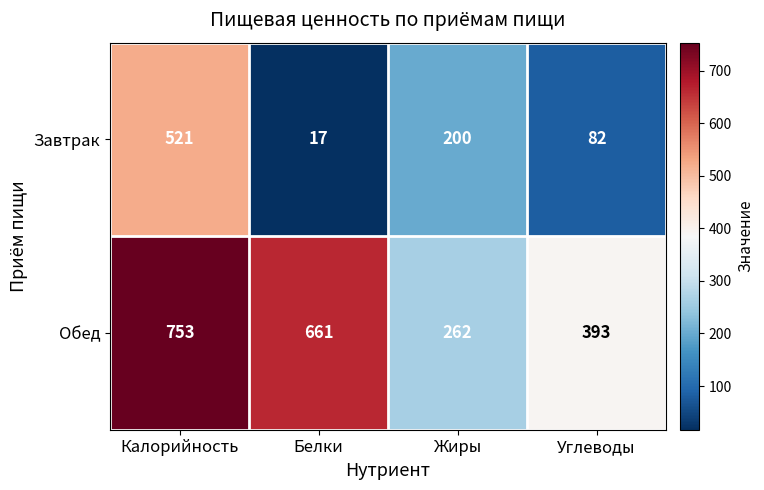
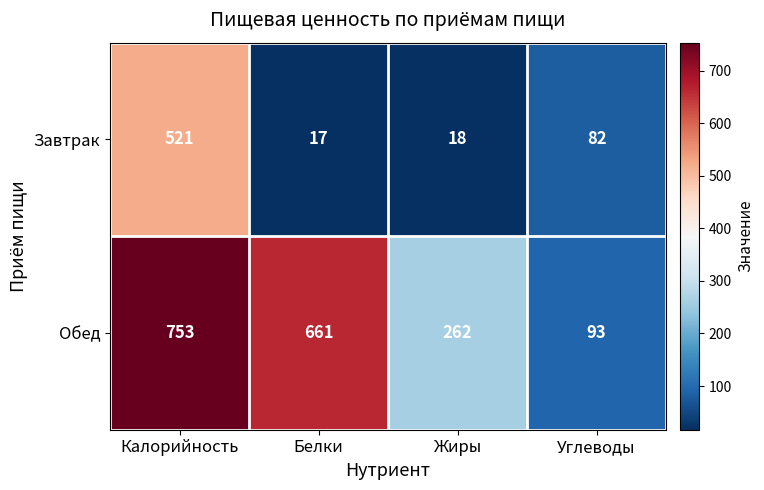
Завтрак, Жиры: 200 -> 18
Обед, Углеводы: 393 -> 93
